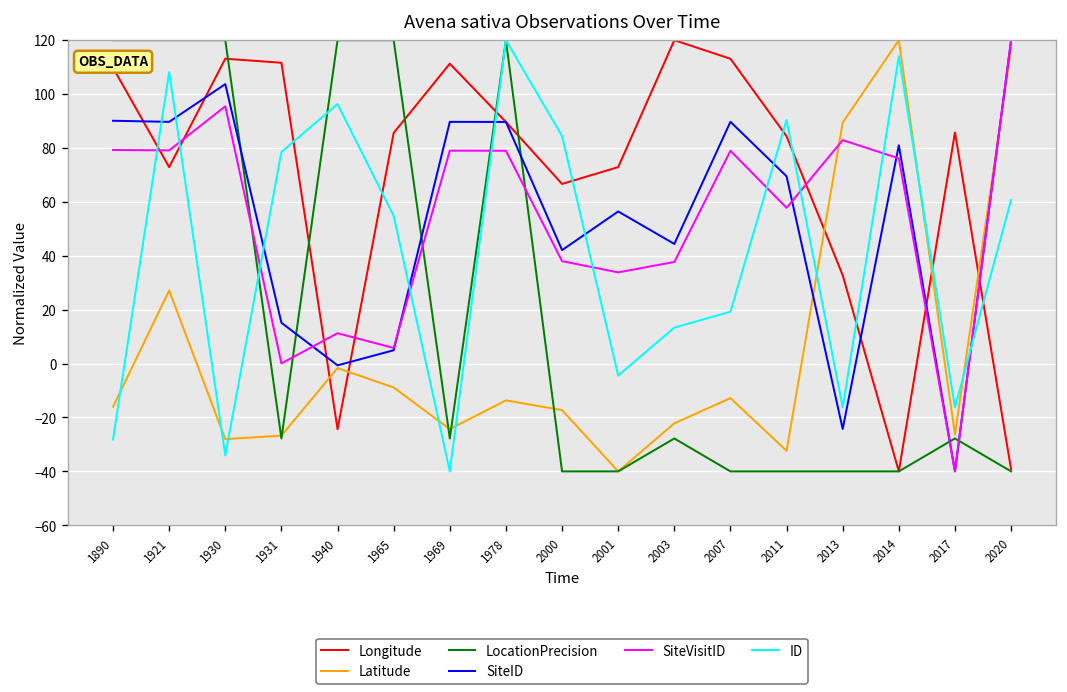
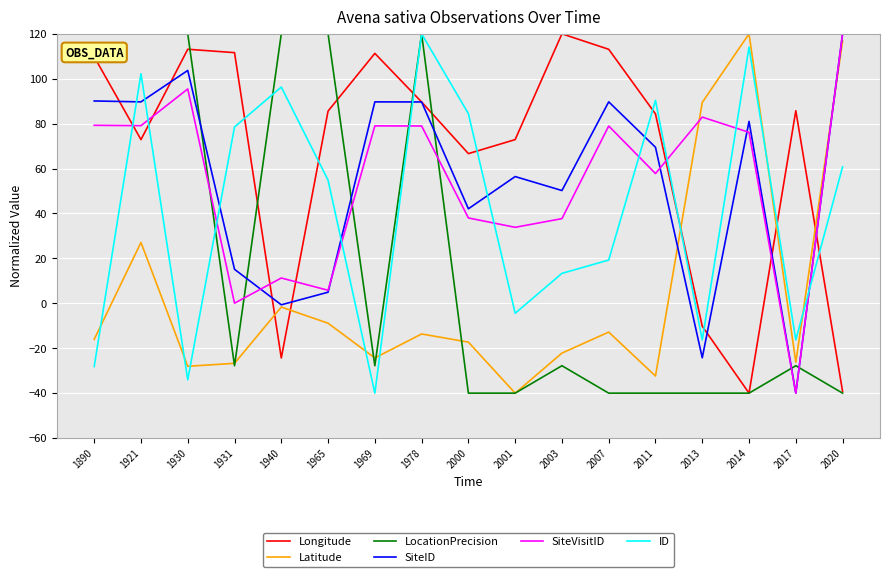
ID, 1921: 108 -> 102
SiteID, 2003: 44 -> 50
Longitude, 2013: 33 -> -10
